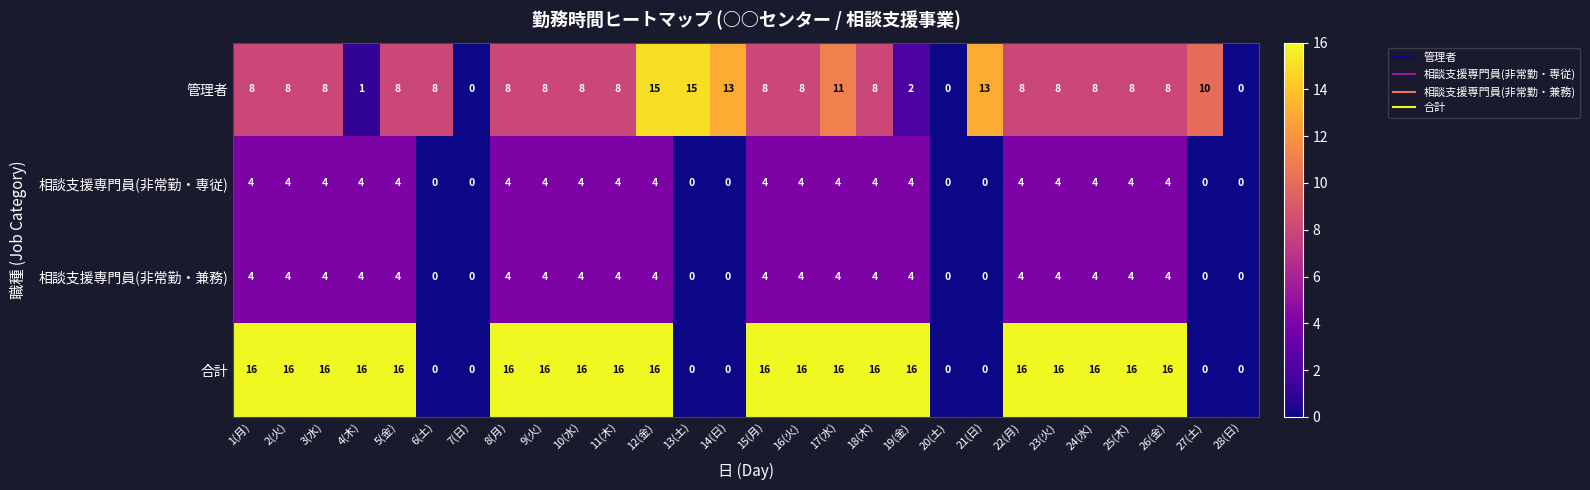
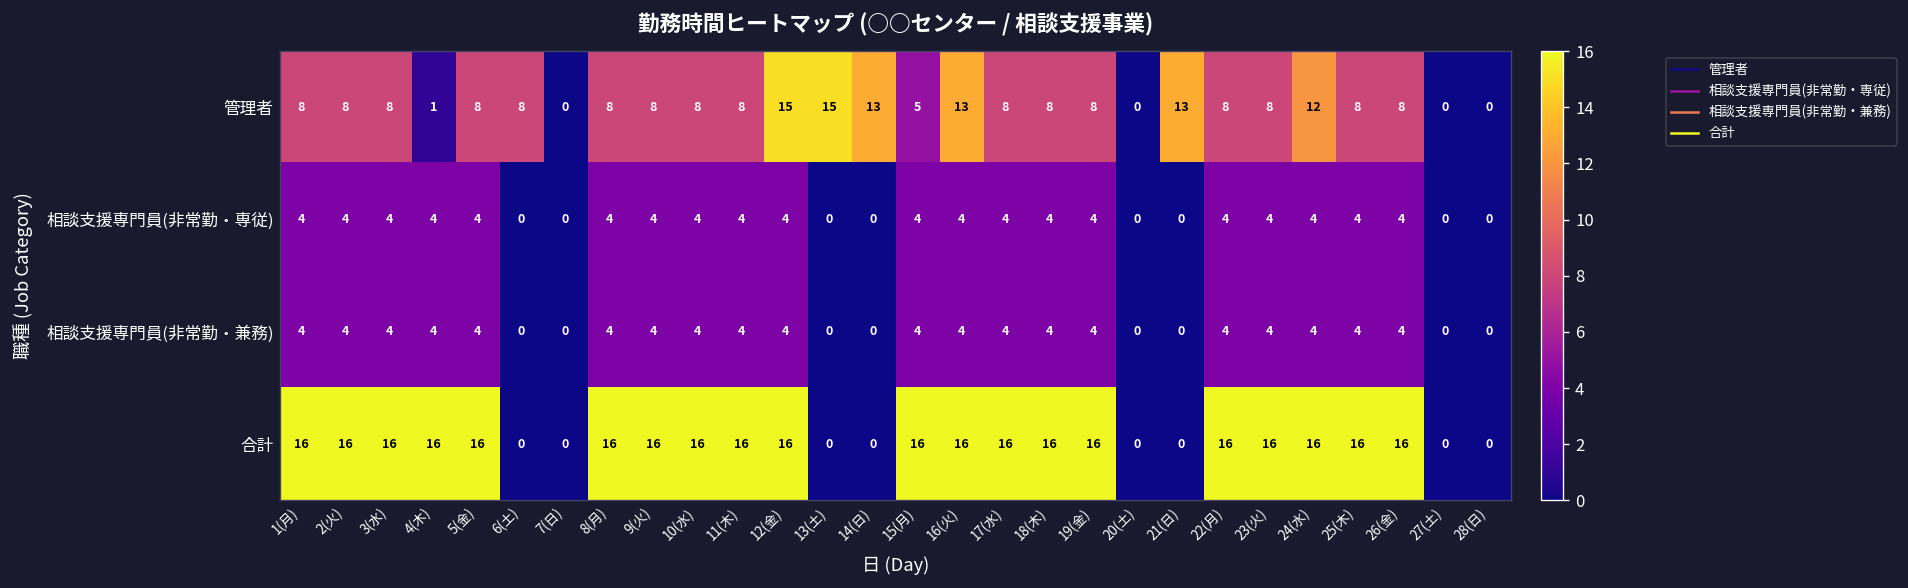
管理者, 15(月): 8 -> 5
管理者, 16(火): 8 -> 13
管理者, 17(水): 11 -> 8
管理者, 19(金): 2 -> 8
管理者, 24(水): 8 -> 12
管理者, 27(土): 10 -> 0
